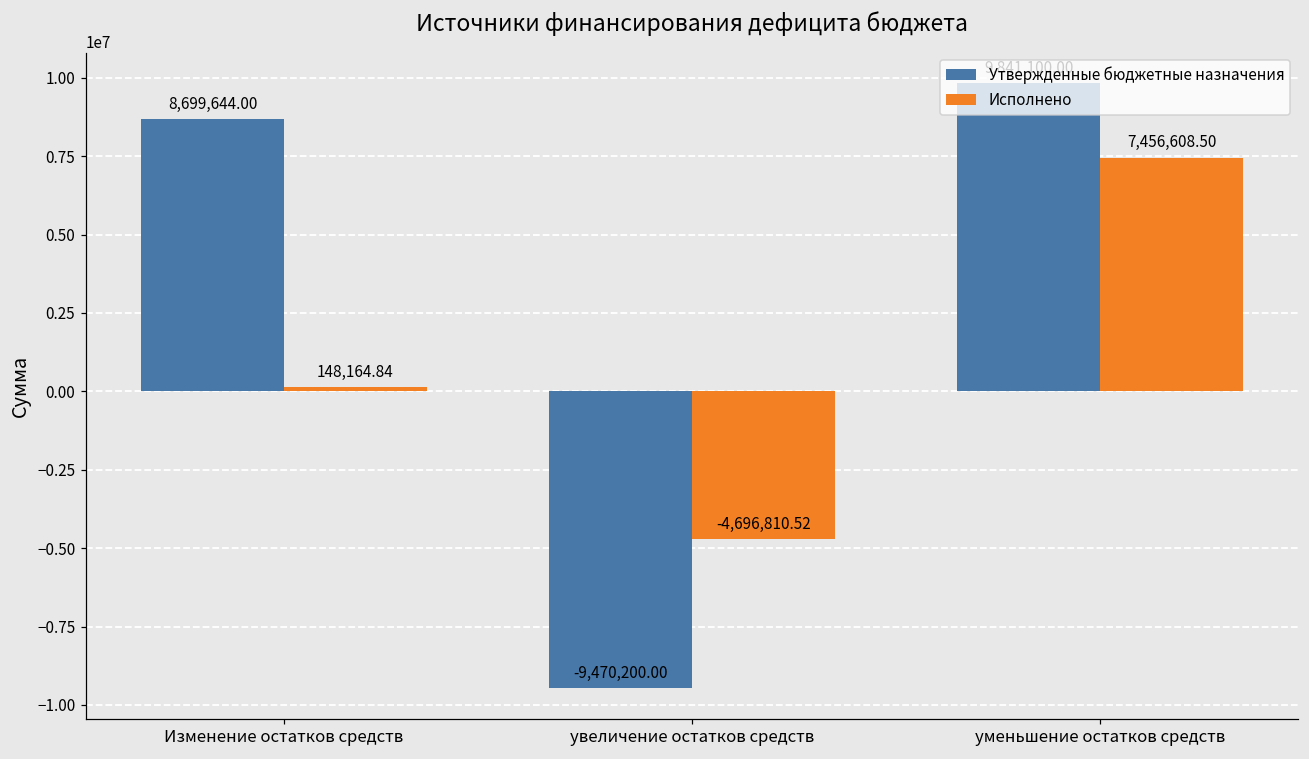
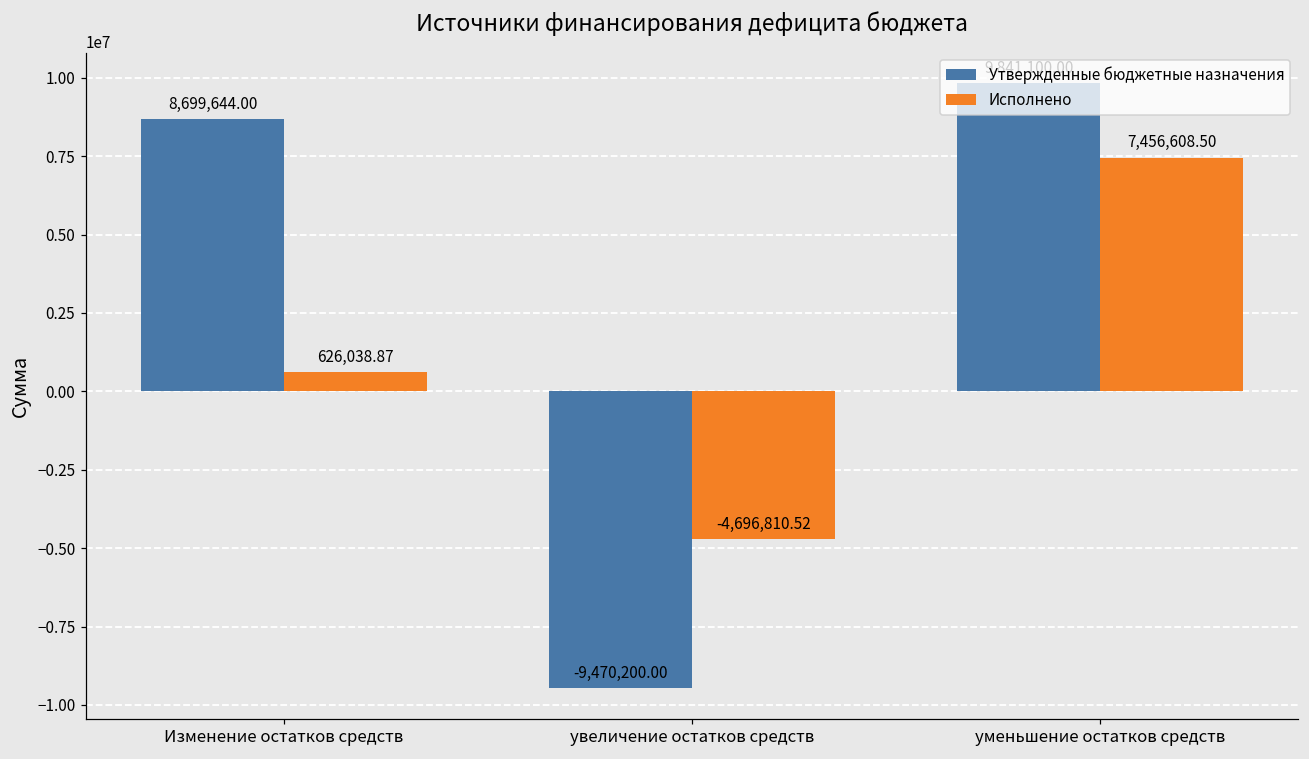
Исполнено, Изменение остатков средств: 148,164.84 -> 626,038.87
